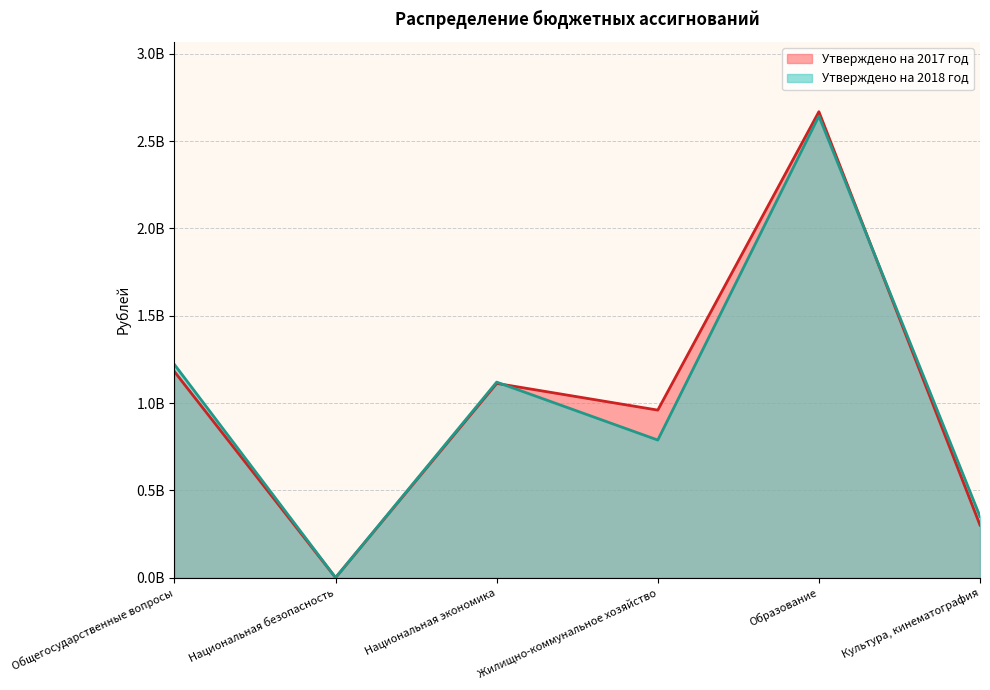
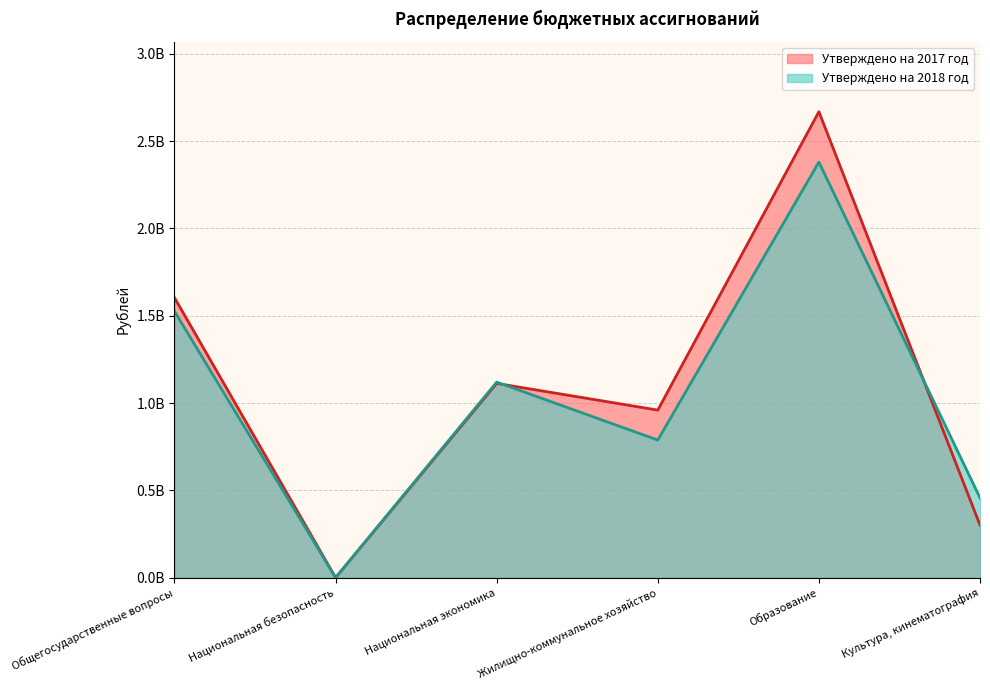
Утверждено на 2017 год, Общегосударственные вопросы: 1180000000 -> 1600000000
Утверждено на 2018 год, Общегосударственные вопросы: 1220000000 -> 1530000000
Утверждено на 2018 год, Образование: 2640000000 -> 2380000000
Утверждено на 2018 год, Культура, кинематография: 350000000 -> 460000000
